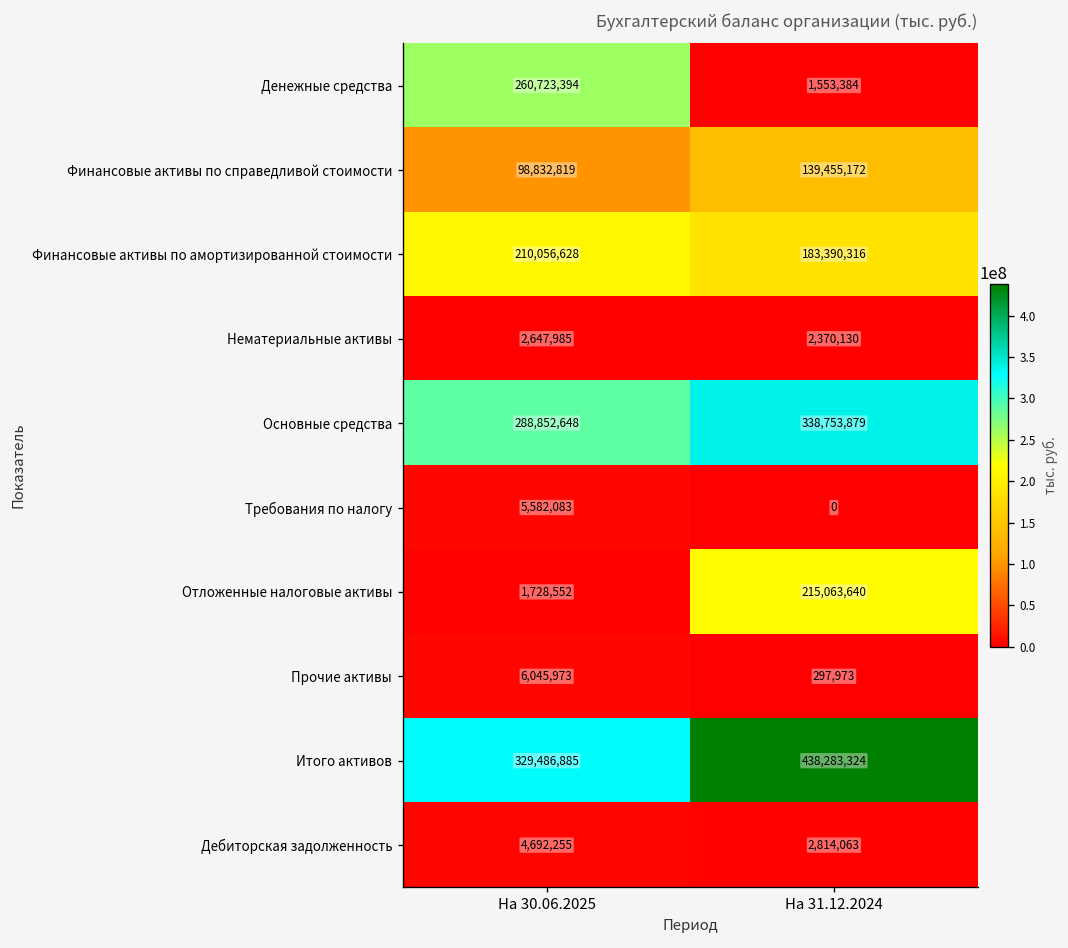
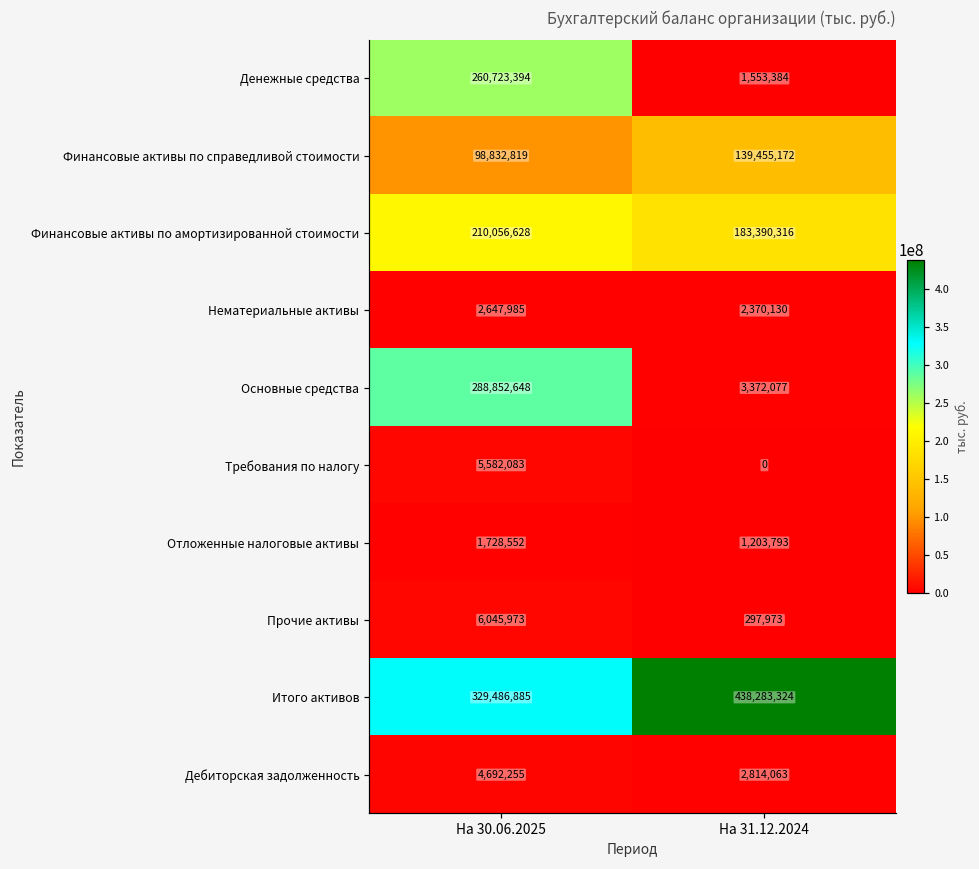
Основные средства, На 31.12.2024: 338,753,879 -> 3,372,077
Отложенные налоговые активы, На 31.12.2024: 215,063,640 -> 1,203,793
